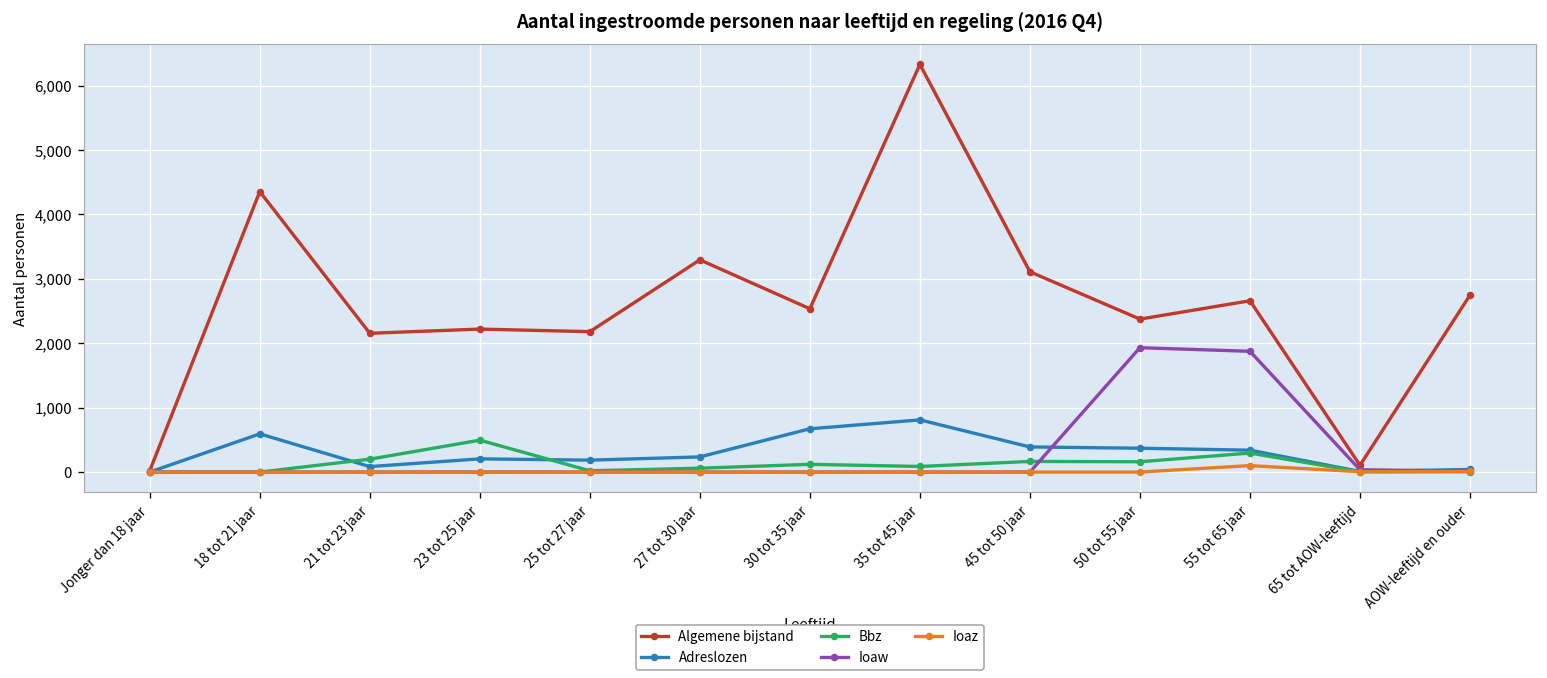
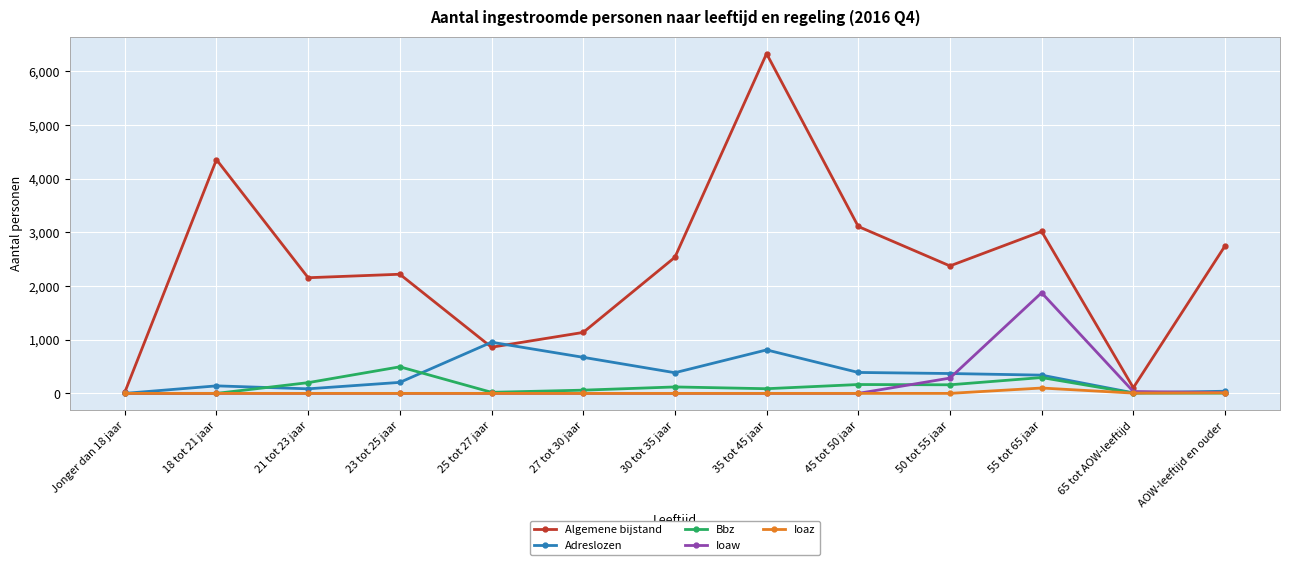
Adreslozen, 18 tot 21 jaar: 600 -> 100
Algemene bijstand, 25 tot 27 jaar: 2,200 -> 900
Adreslozen, 25 tot 27 jaar: 200 -> 1,000
Algemene bijstand, 27 tot 30 jaar: 3,300 -> 1,100
Adreslozen, 27 tot 30 jaar: 200 -> 700
Adreslozen, 30 tot 35 jaar: 700 -> 400
Ioaw, 50 tot 55 jaar: 1,900 -> 300
Algemene bijstand, 55 tot 65 jaar: 2,700 -> 3,000
